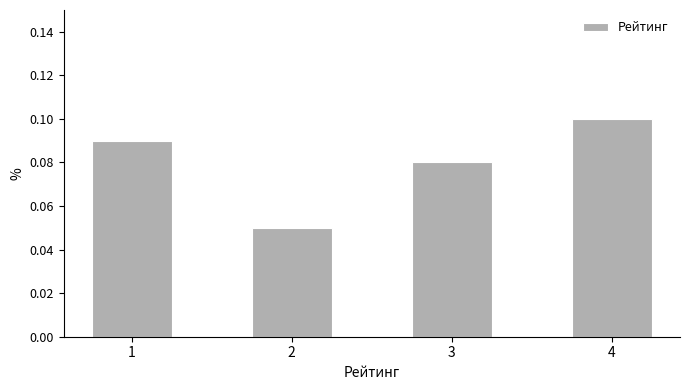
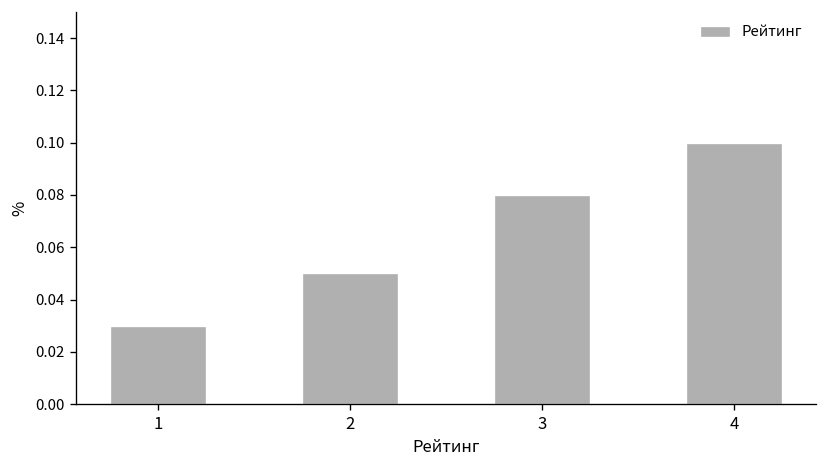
1: 0.09 -> 0.03
